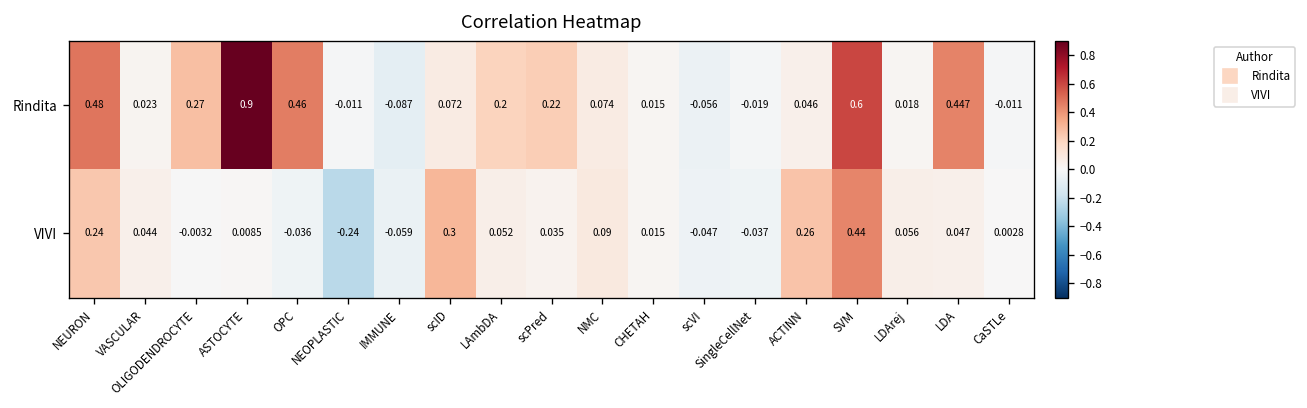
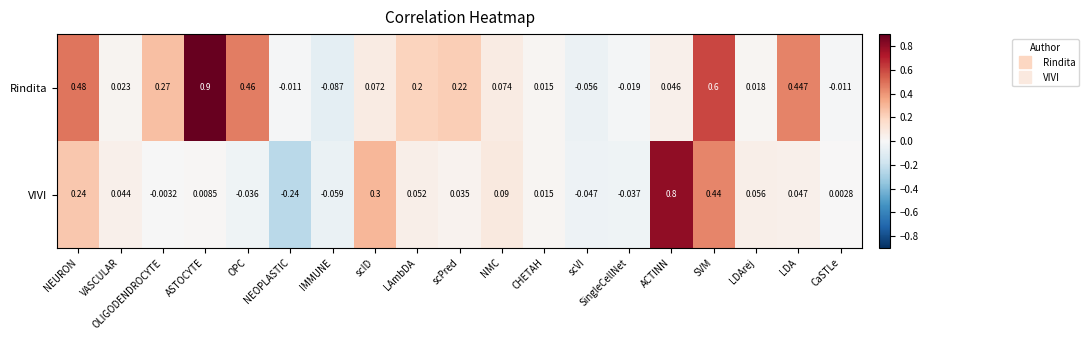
VIVI, ACTINN: 0.26 -> 0.8
